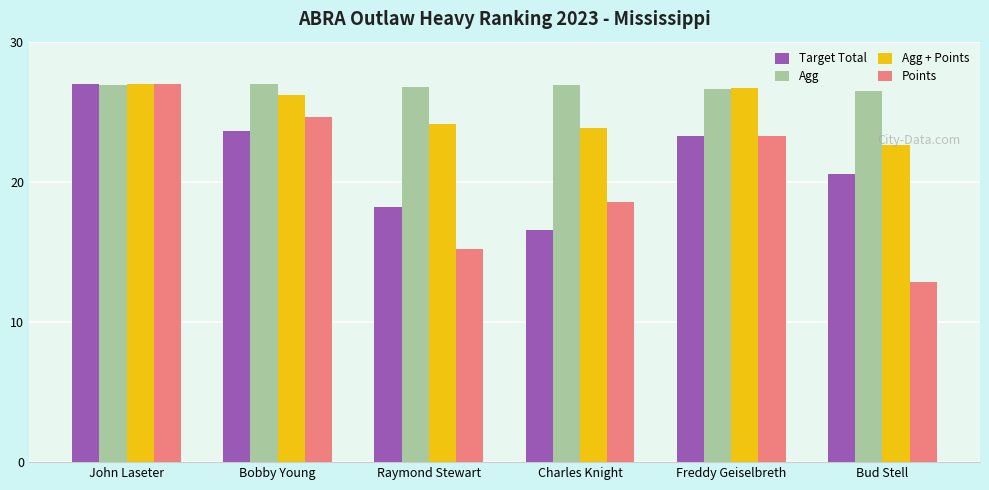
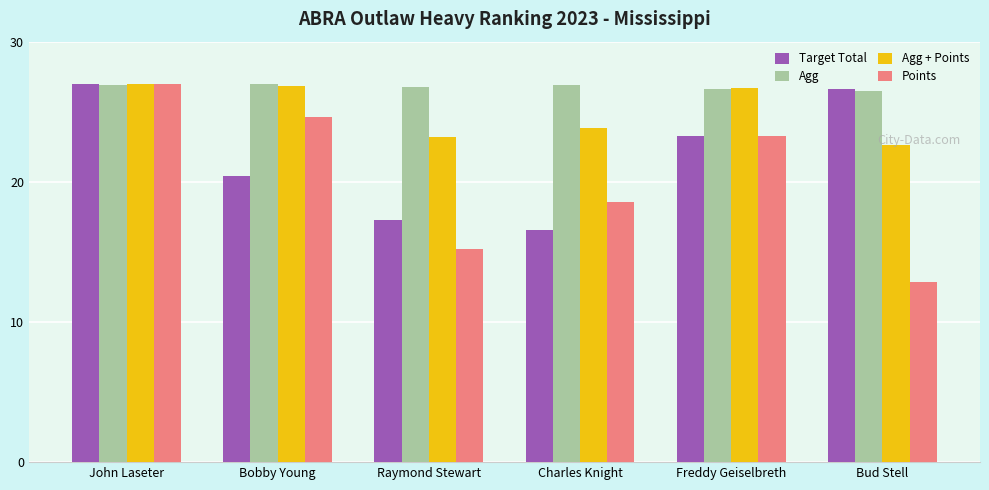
Target Total, Bobby Young: 23.6 -> 20.4
Agg + Points, Bobby Young: 26.2 -> 26.8
Target Total, Raymond Stewart: 18.2 -> 17.3
Agg + Points, Raymond Stewart: 24.1 -> 23.2
Target Total, Bud Stell: 20.5 -> 26.6
